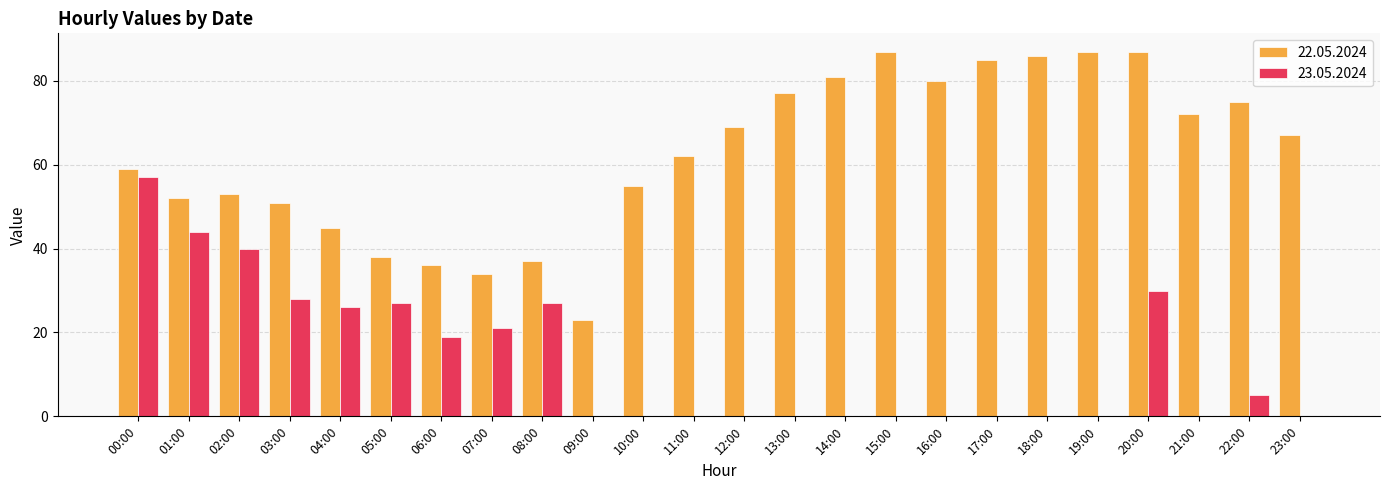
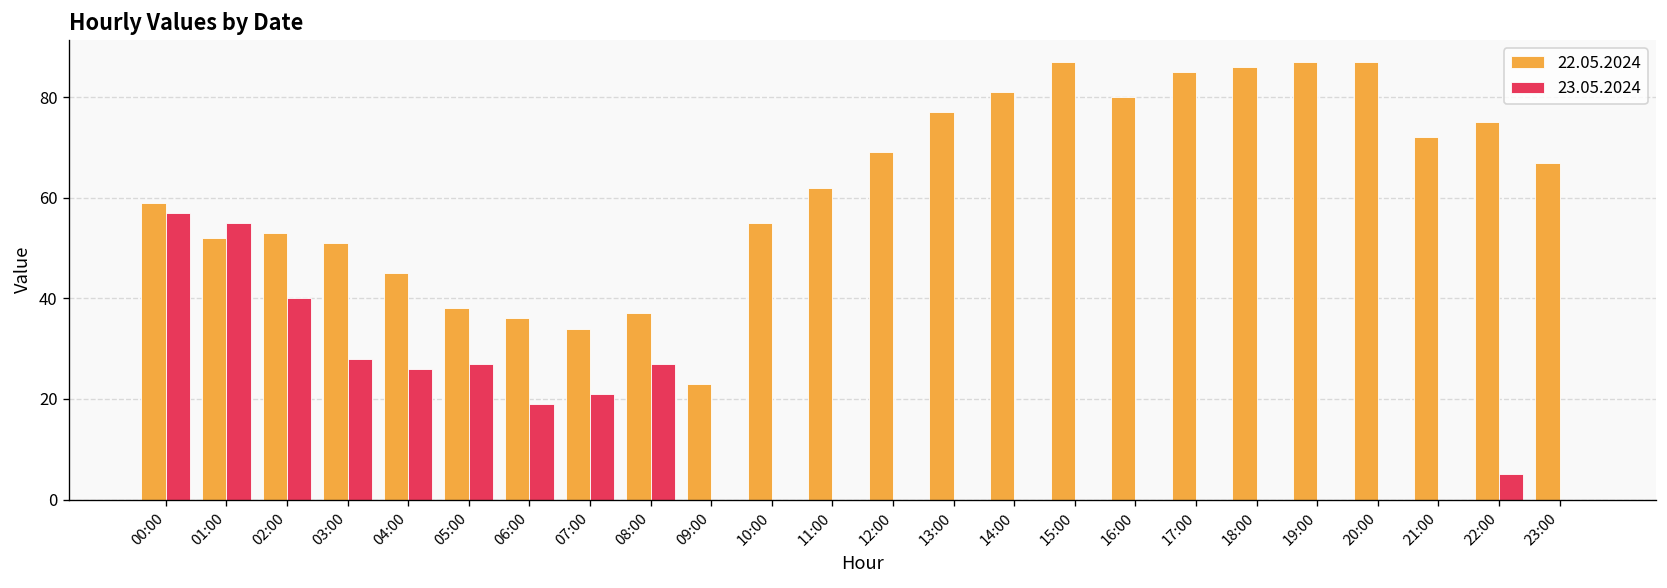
23.05.2024, 01:00: 44 -> 55
23.05.2024, 20:00: 30 -> 0
